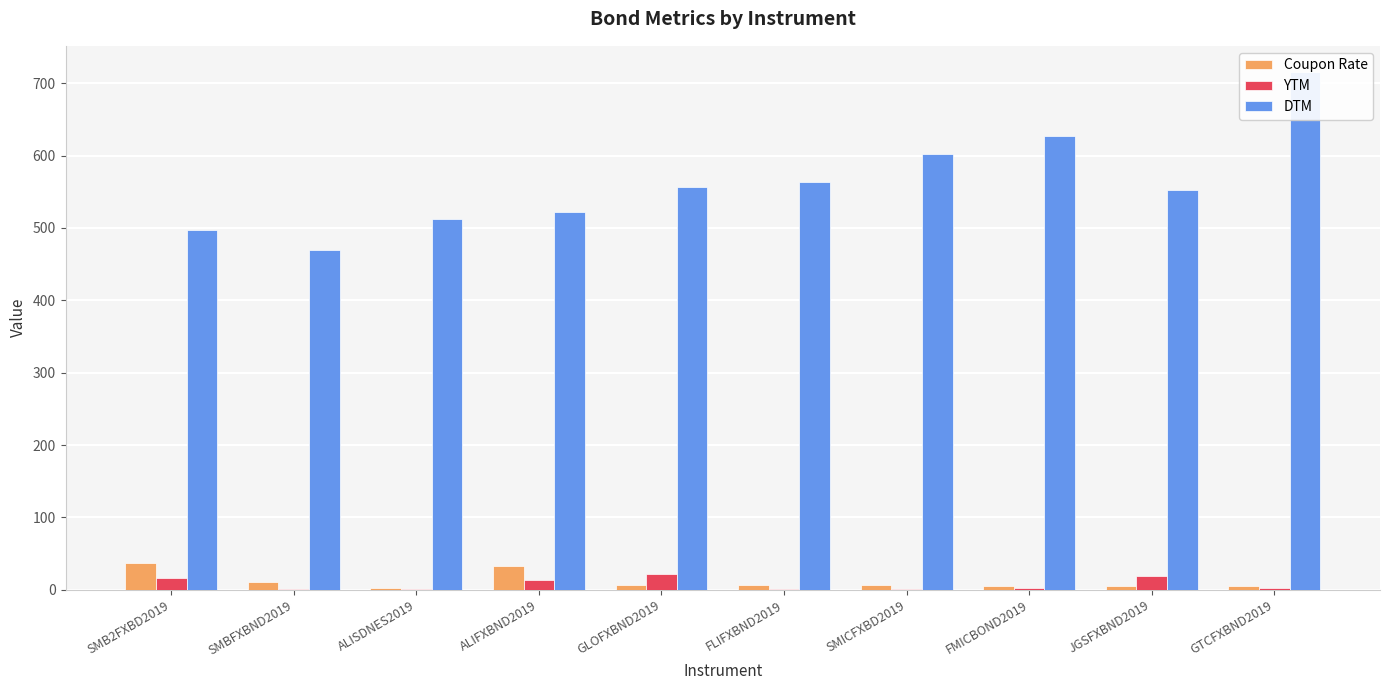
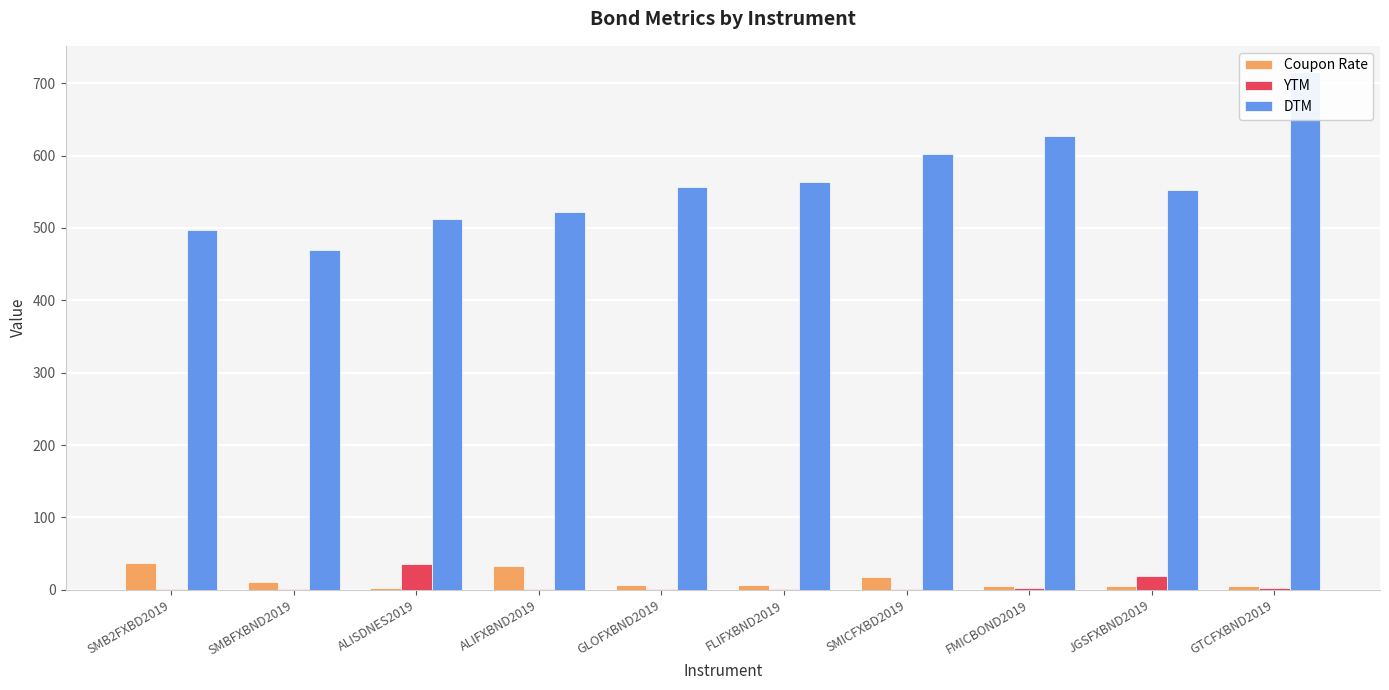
YTM, SMB2FXBD2019: 20 -> 0
YTM, ALISDNES2019: 0 -> 40
YTM, ALIFXBND2019: 10 -> 0
YTM, GLOFXBND2019: 20 -> 0
Coupon Rate, SMICFXBD2019: 10 -> 20
